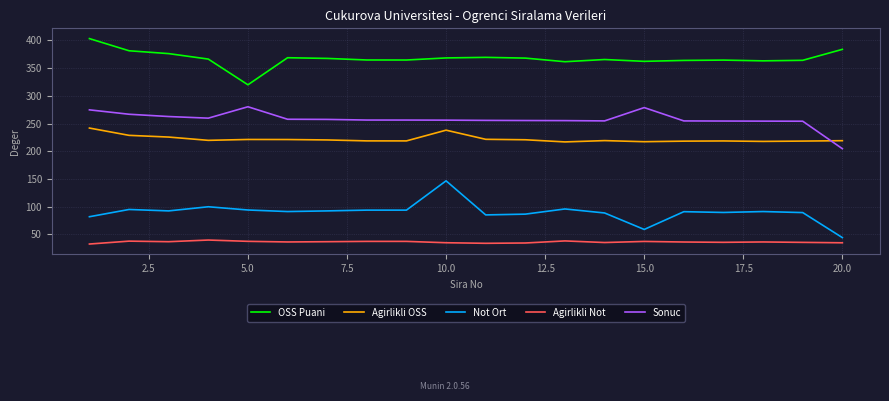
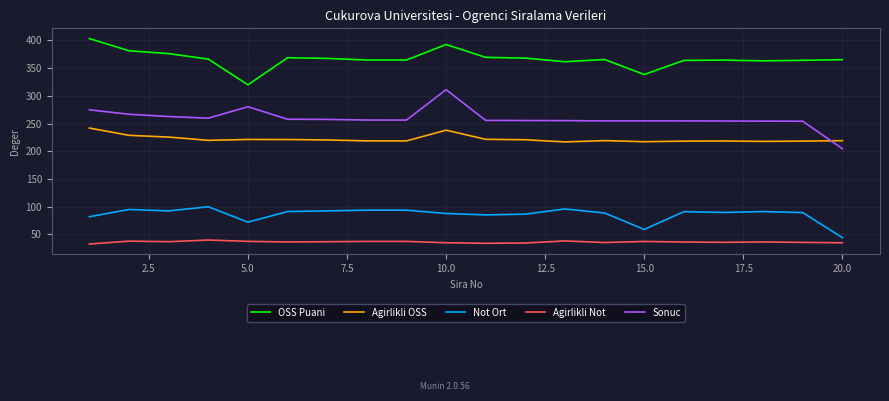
Not Ort, 5.0: 90 -> 70
OSS Puani, 10.0: 370 -> 390
Not Ort, 10.0: 150 -> 90
Sonuc, 10.0: 260 -> 310
OSS Puani, 15.0: 360 -> 340
Sonuc, 15.0: 280 -> 250
OSS Puani, 20.0: 380 -> 370
